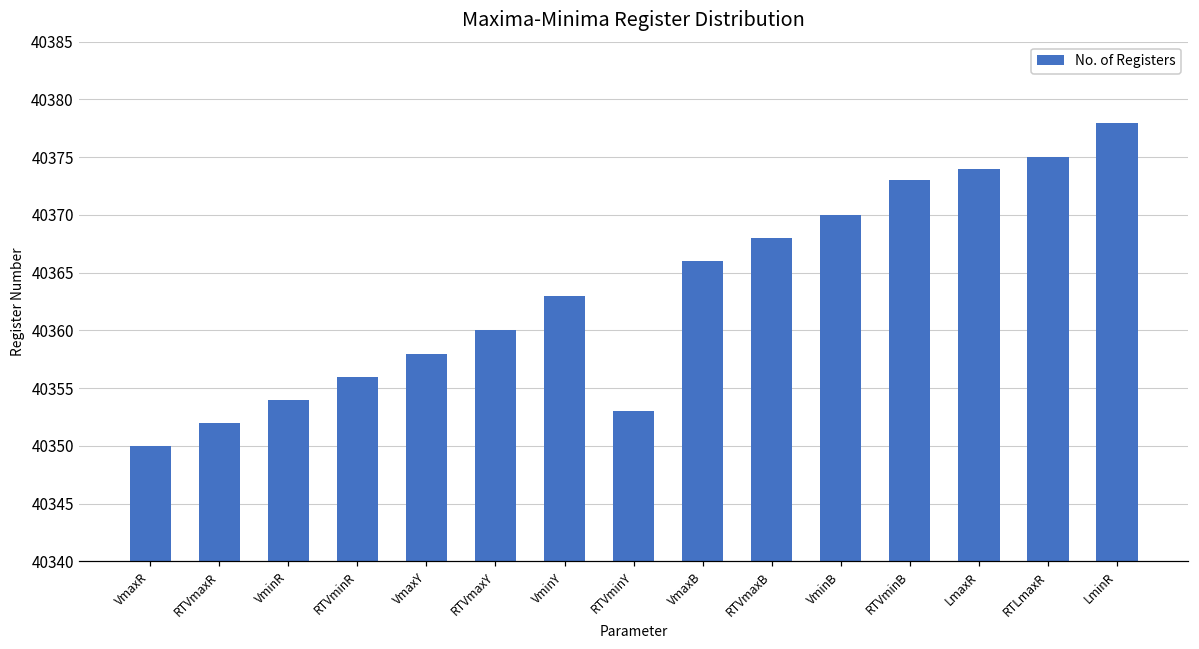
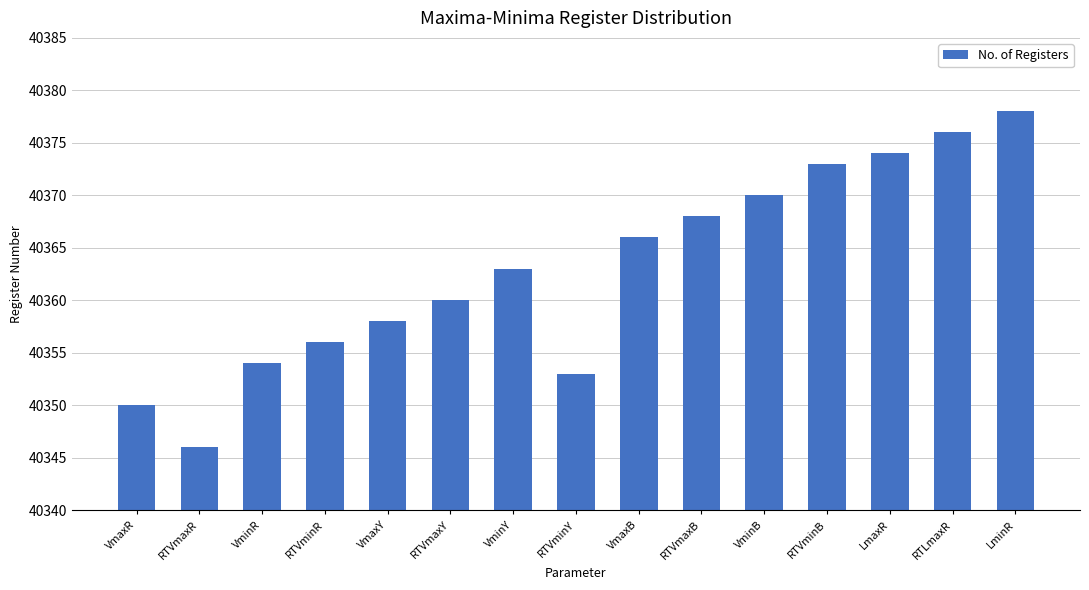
RTVmaxR: 40352 -> 40346
RTLmaxR: 40375 -> 40376
